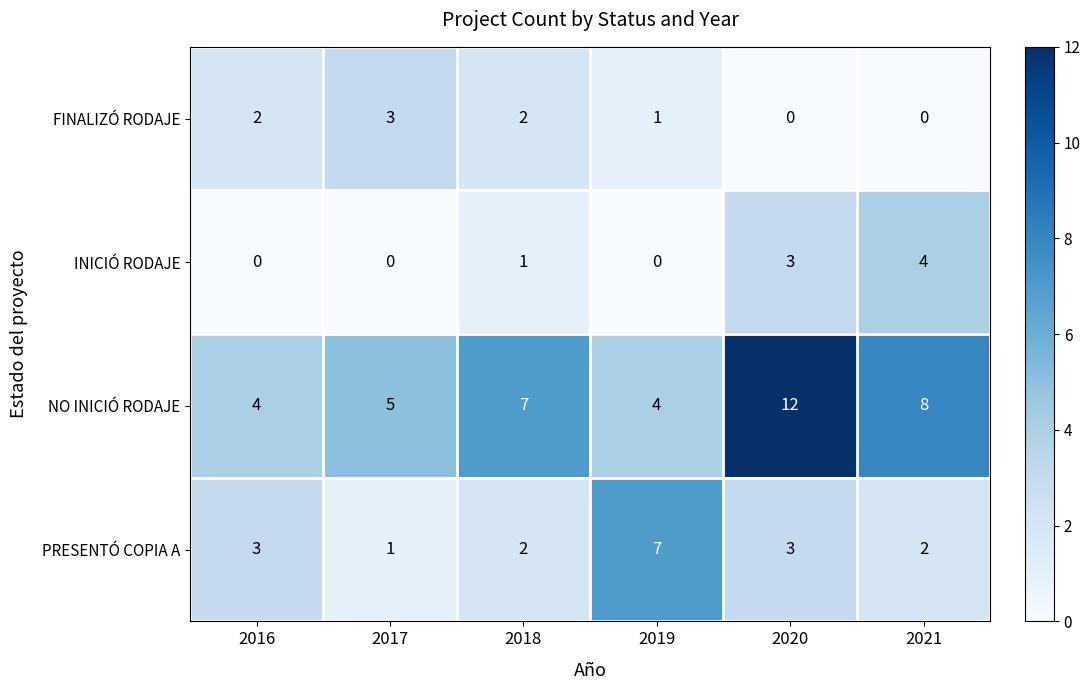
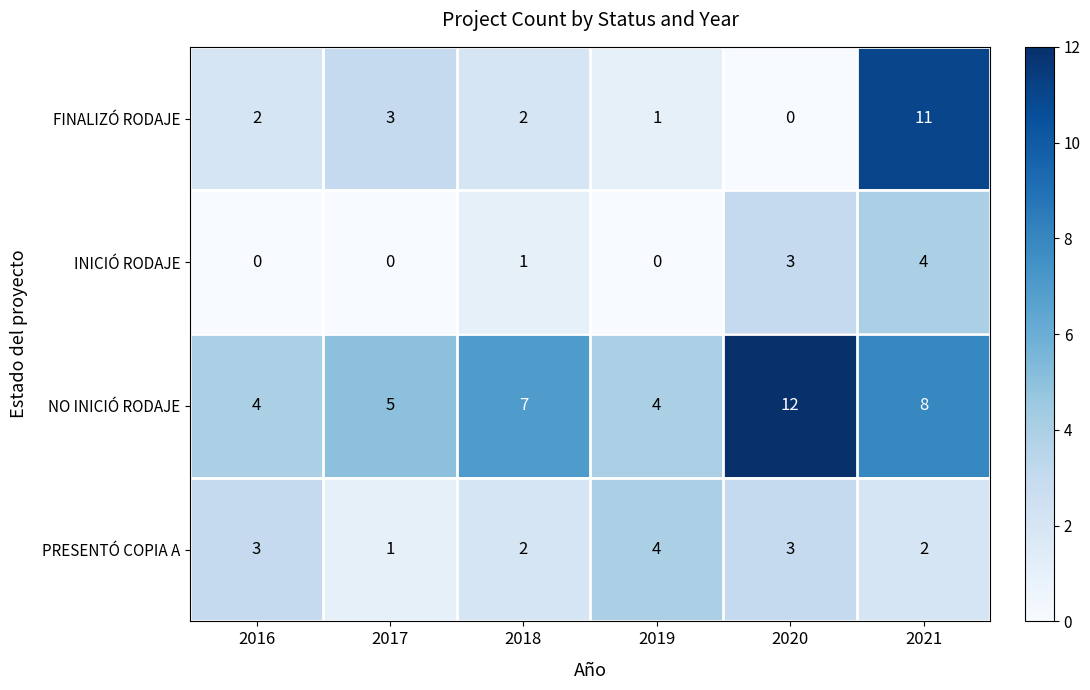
FINALIZÓ RODAJE, 2021: 0 -> 11
PRESENTÓ COPIA A, 2019: 7 -> 4
